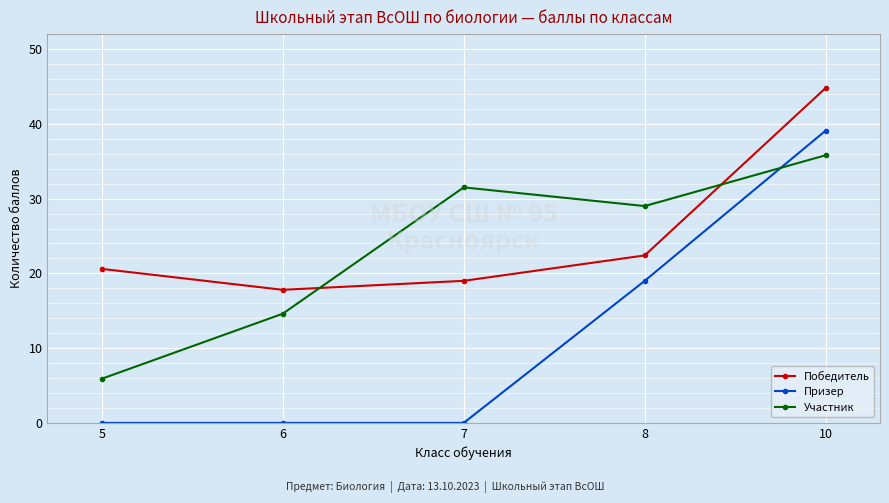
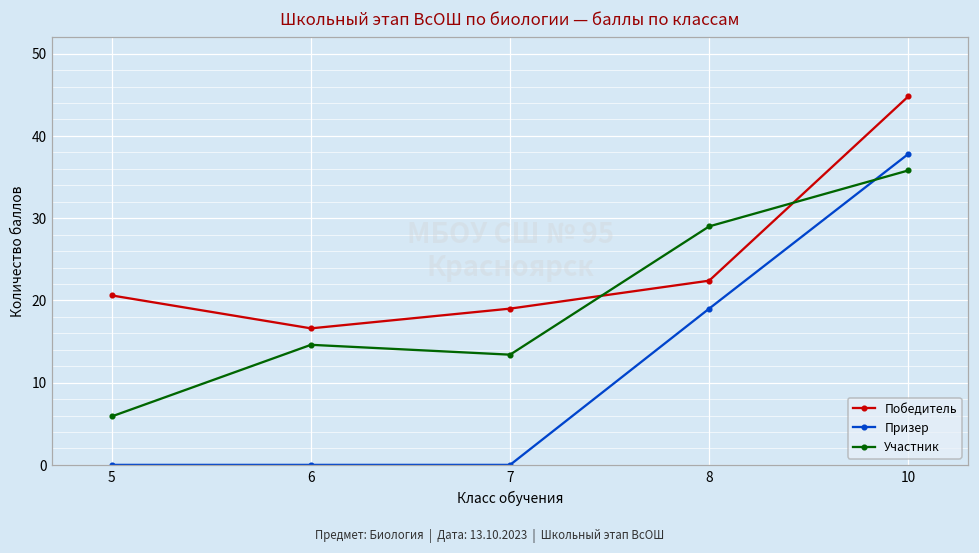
Победитель, 6: 18 -> 17
Участник, 7: 32 -> 13
Призер, 10: 39 -> 38
